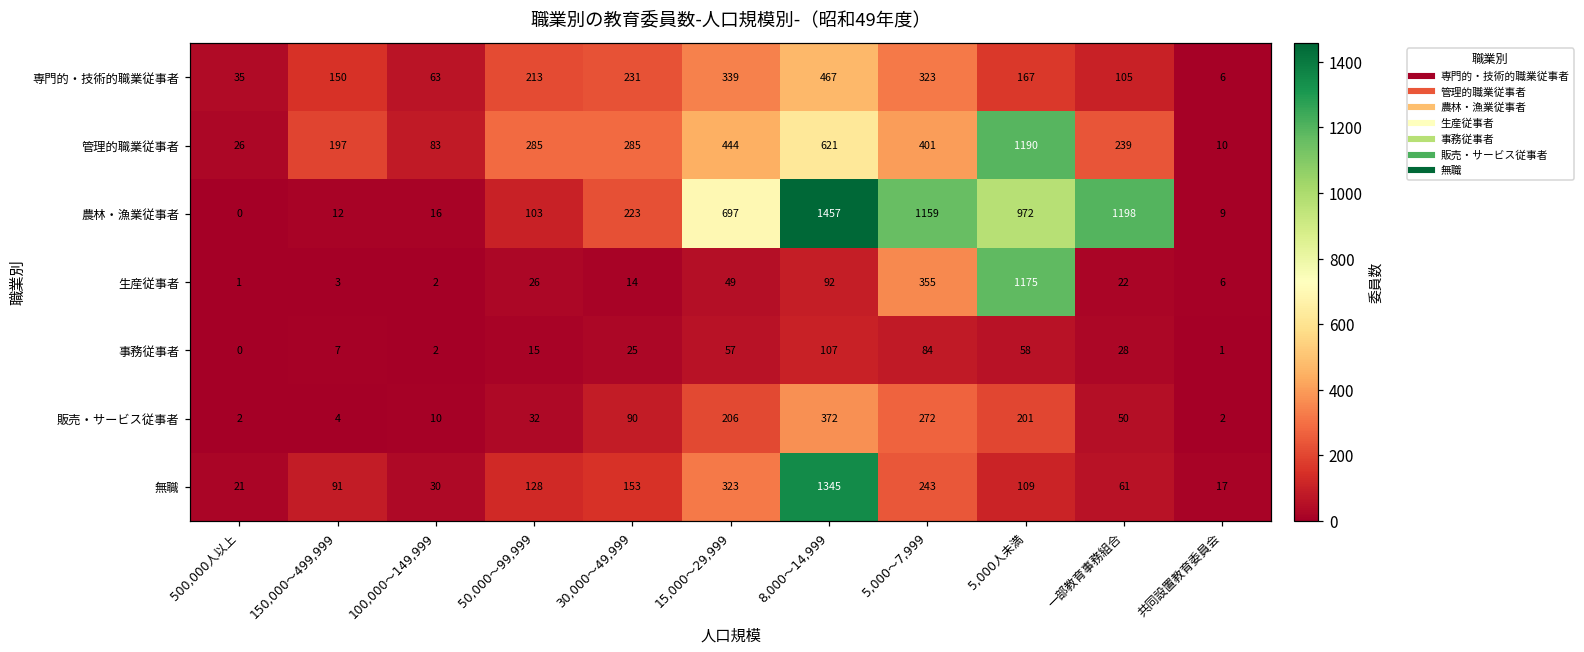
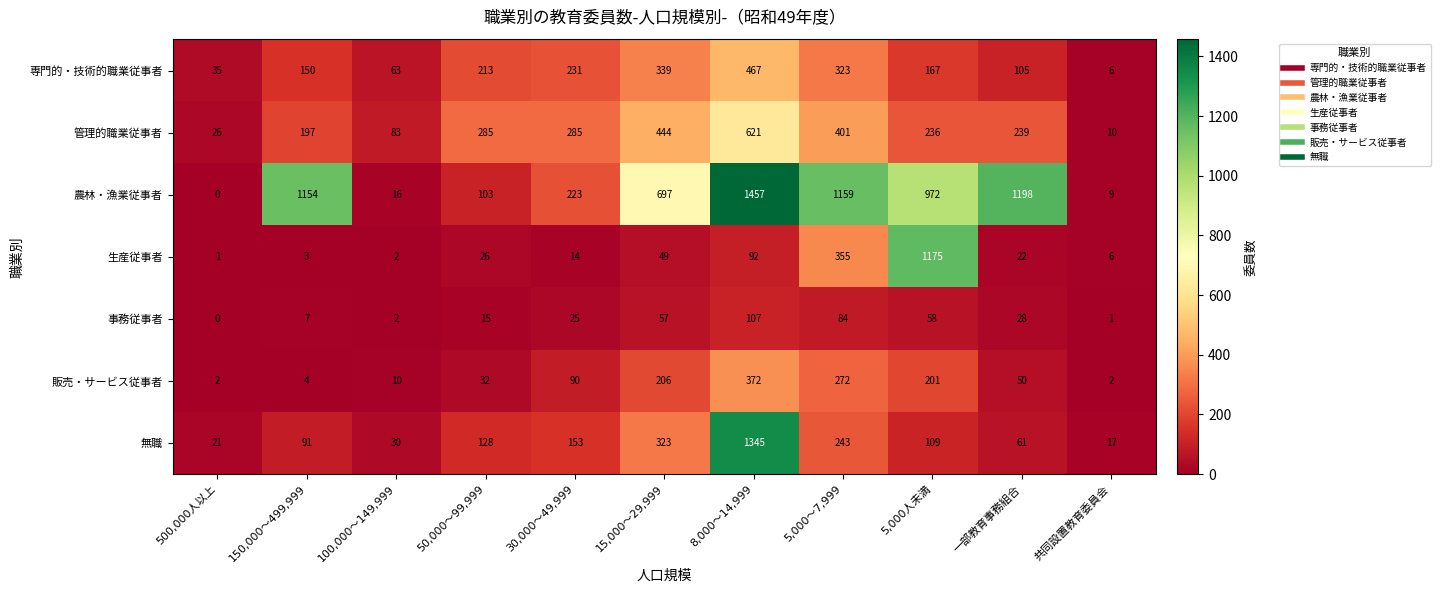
管理的職業従事者, 5,000人未満: 1190 -> 236
農林・漁業従事者, 150,000～499,999: 12 -> 1154
